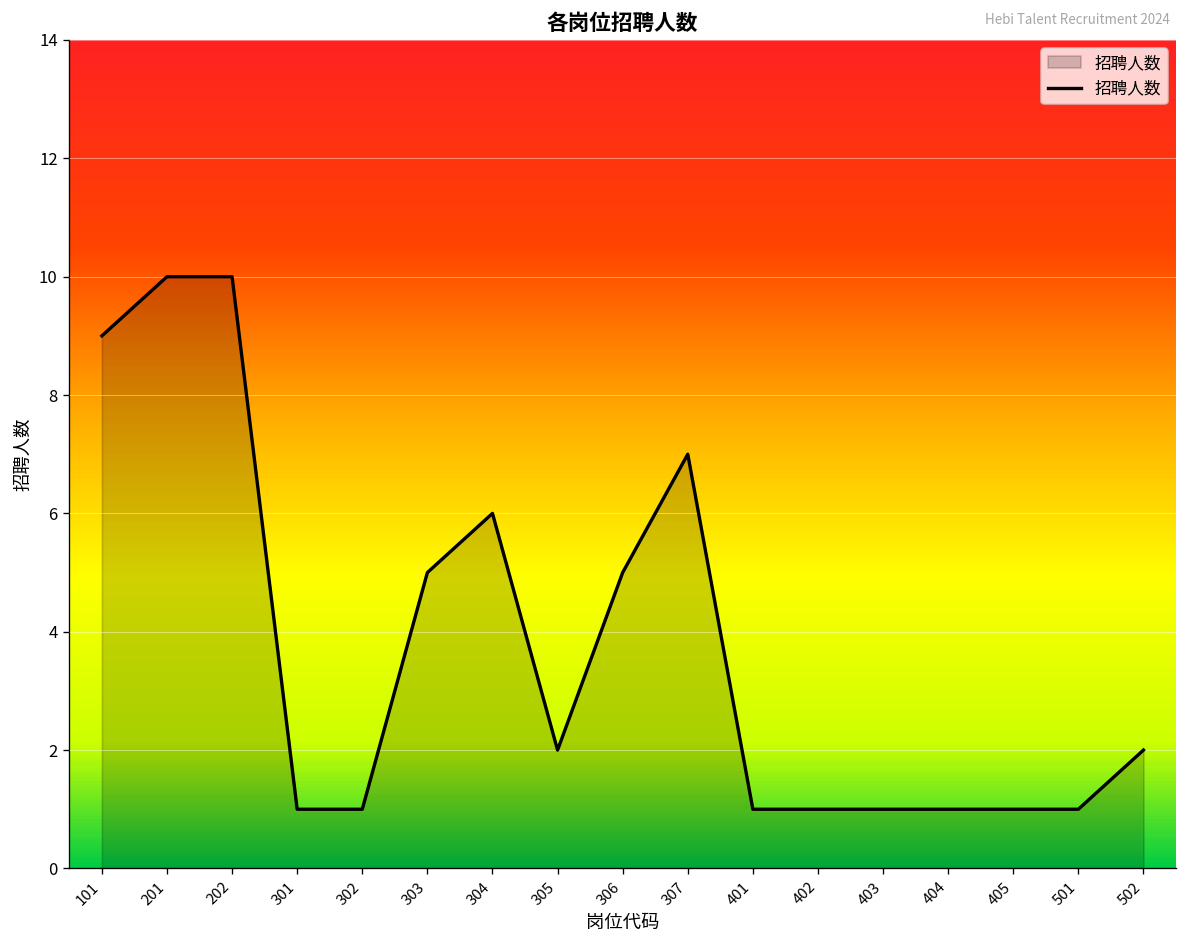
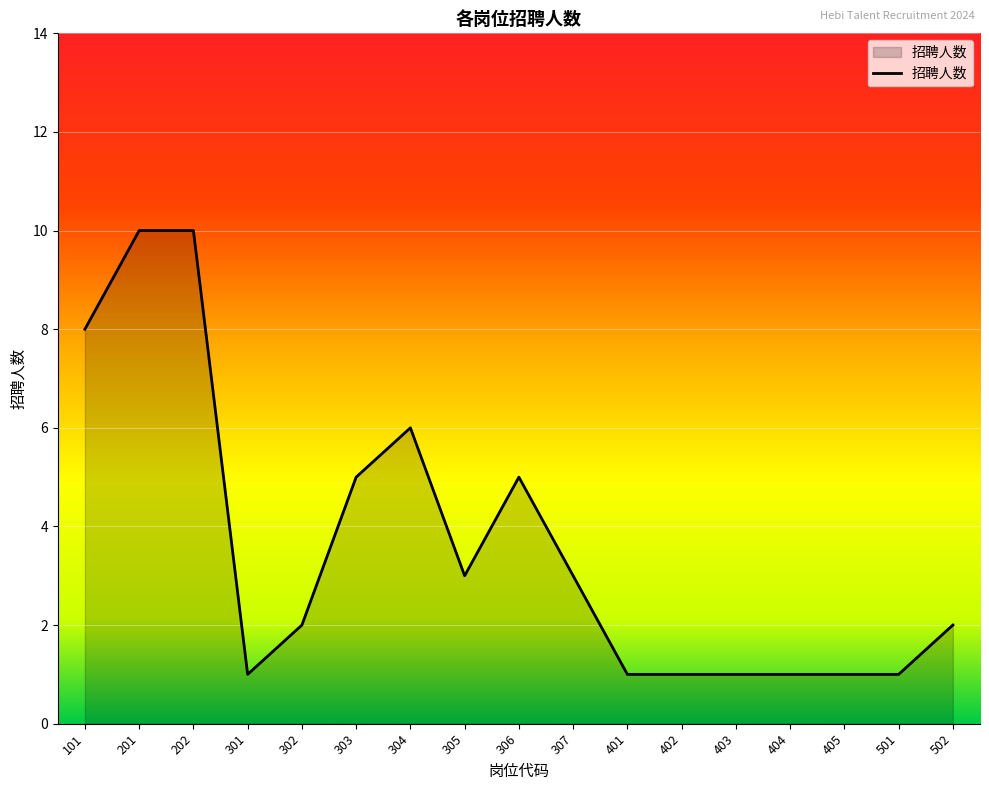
101: 9 -> 8
302: 1 -> 2
305: 2 -> 3
307: 7 -> 3
